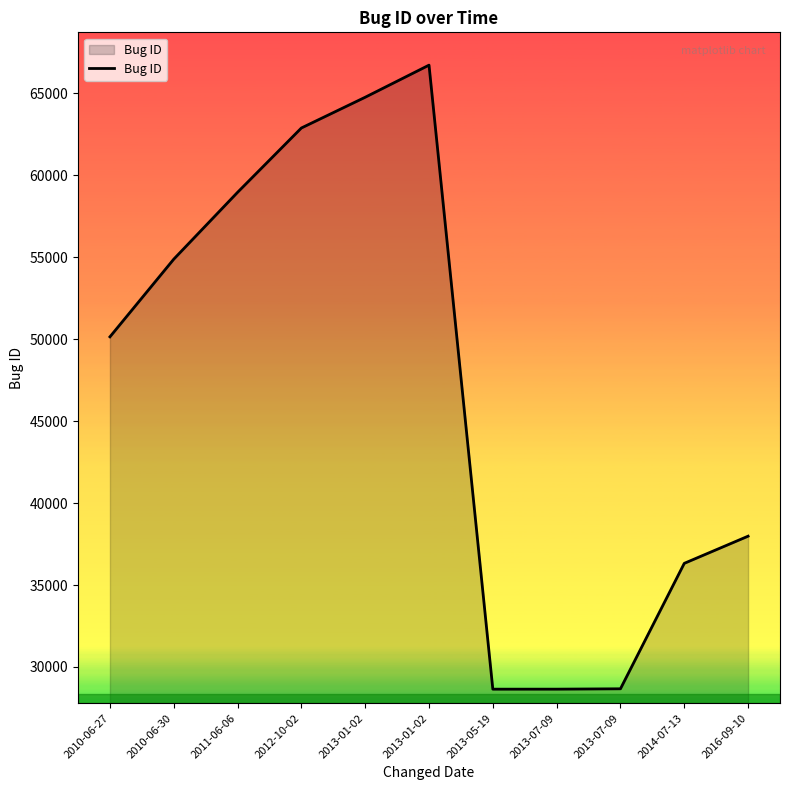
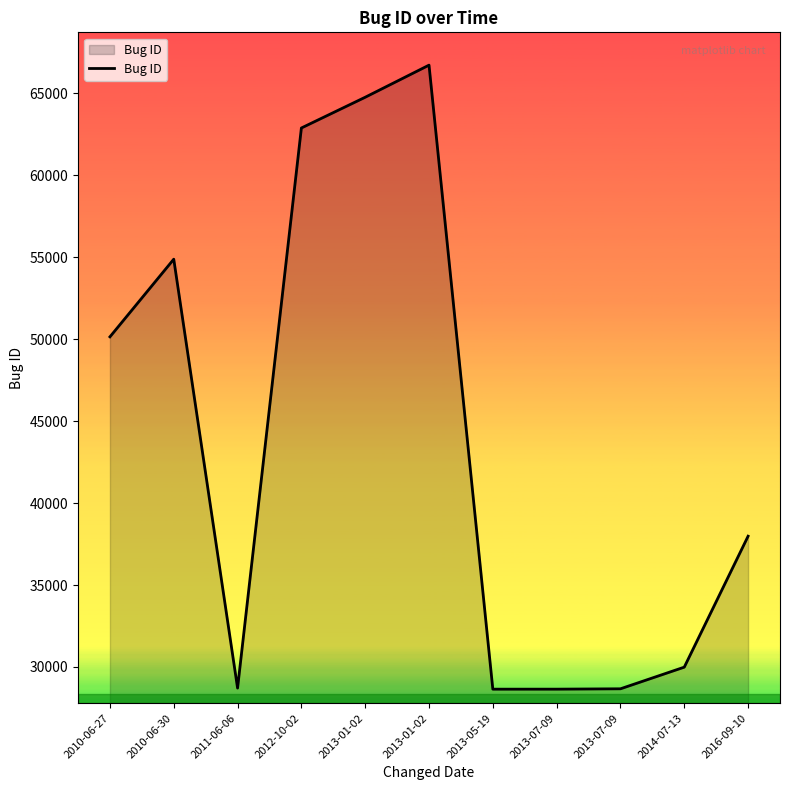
2011-06-06: 59000 -> 28700
2014-07-13: 36300 -> 30000
